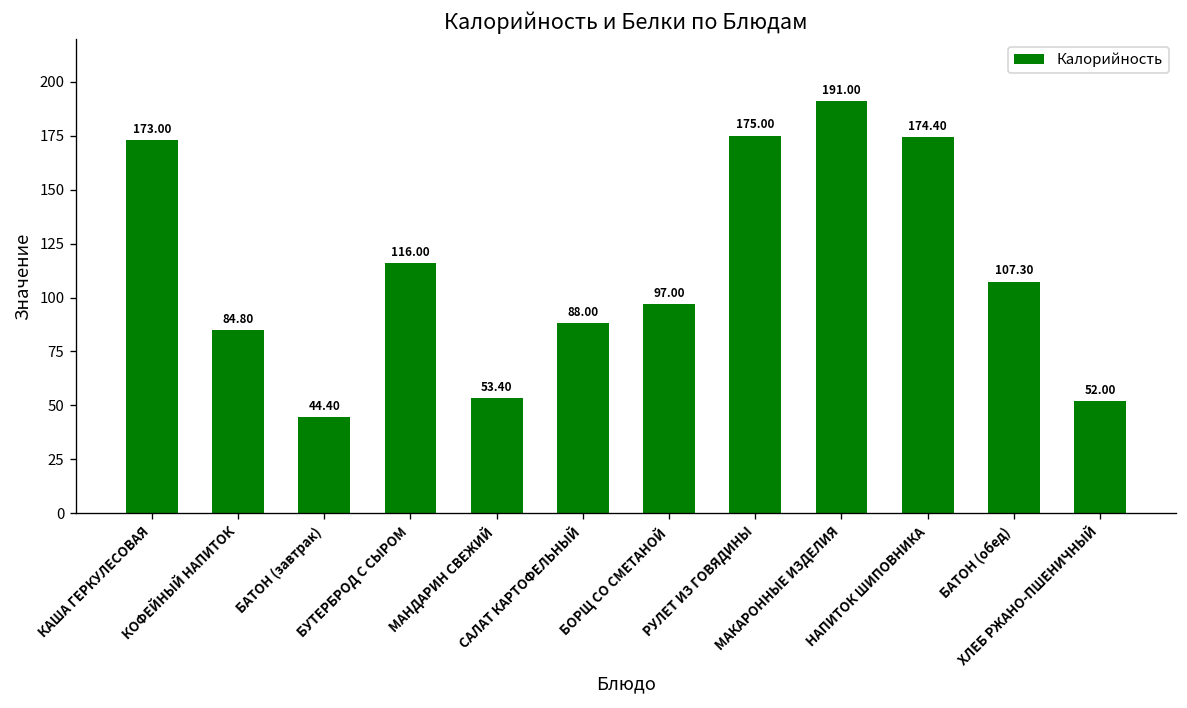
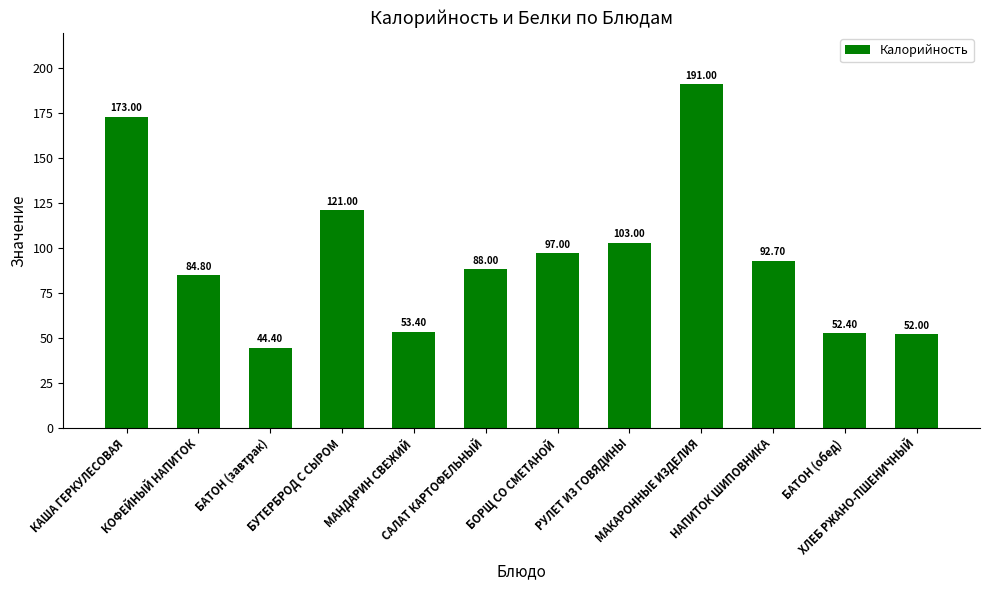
БУТЕРБРОД С СЫРОМ: 116.00 -> 121.00
РУЛЕТ ИЗ ГОВЯДИНЫ: 175.00 -> 103.00
НАПИТОК ШИПОВНИКА: 174.40 -> 92.70
БАТОН (обед): 107.30 -> 52.40
